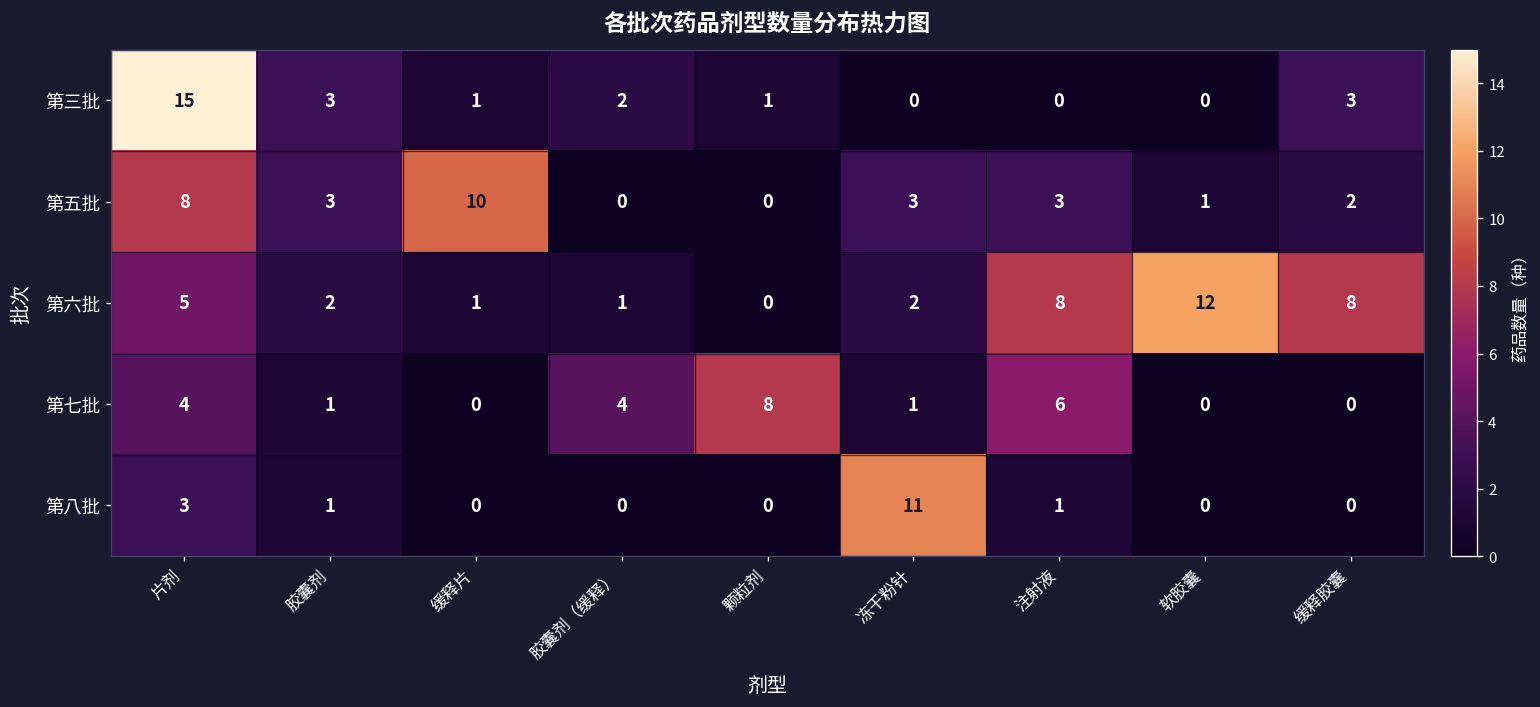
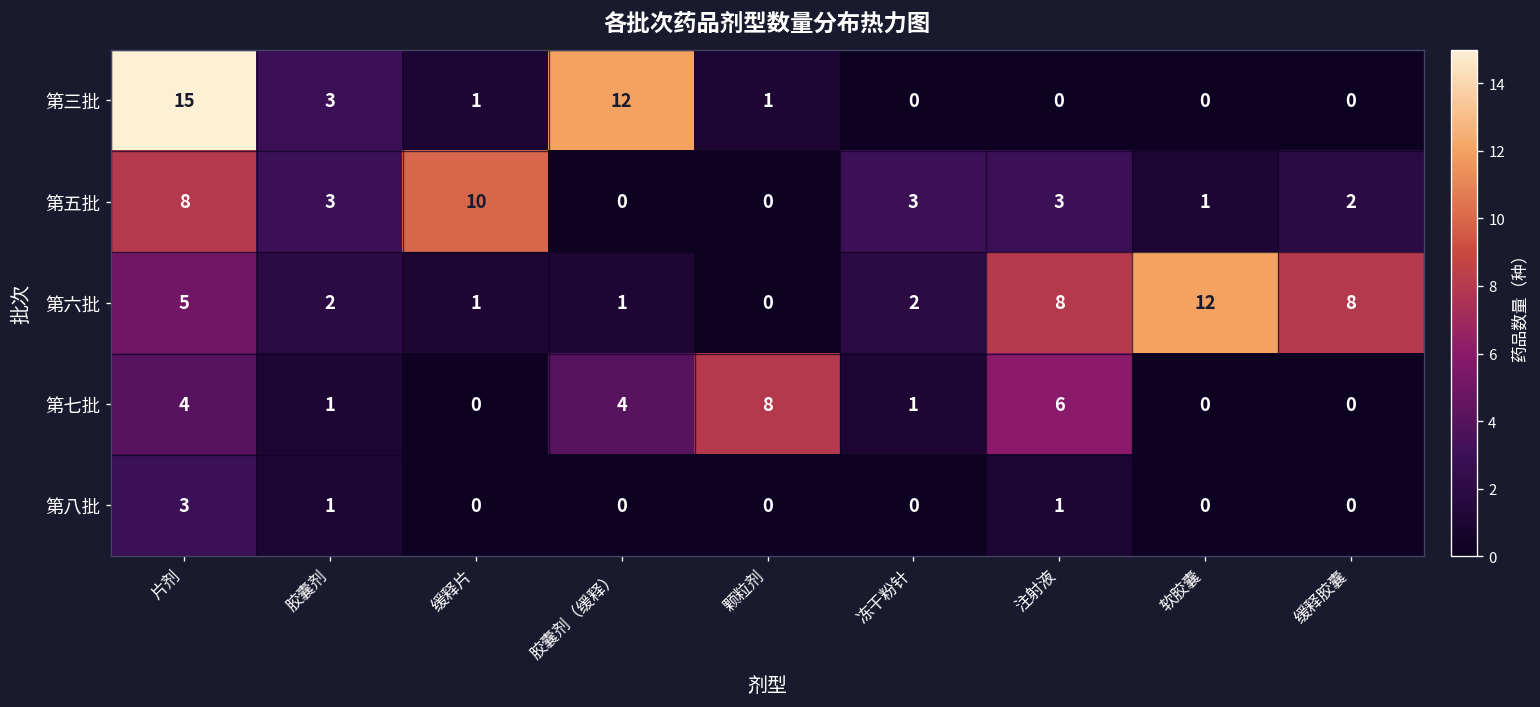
第三批, 胶囊剂（缓释）: 2 -> 12
第三批, 缓释胶囊: 3 -> 0
第八批, 冻干粉针: 11 -> 0
